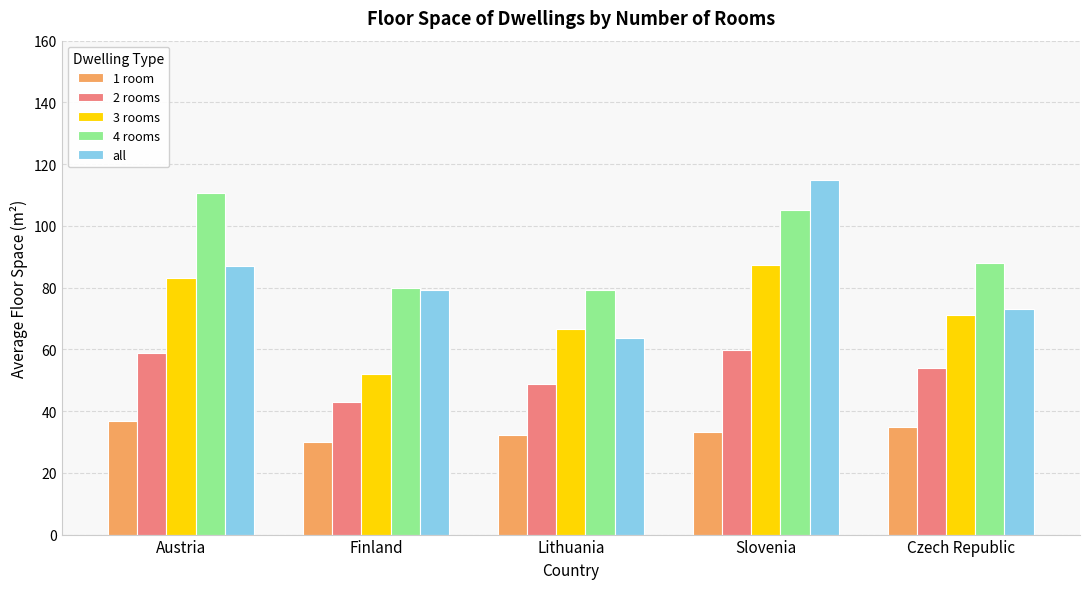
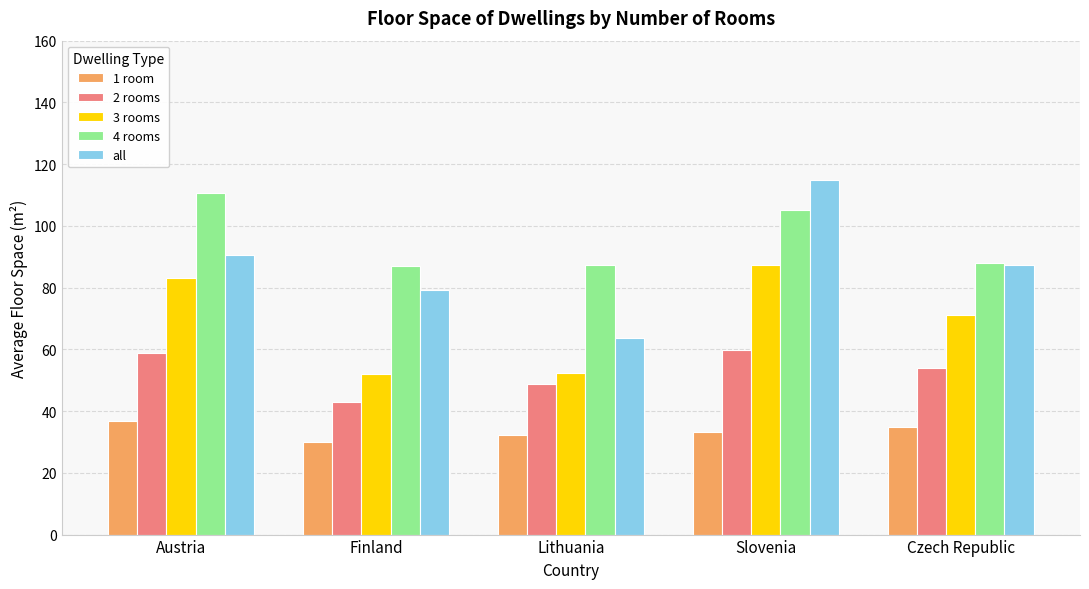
all, Austria: 87 -> 91
4 rooms, Finland: 80 -> 87
3 rooms, Lithuania: 67 -> 52
4 rooms, Lithuania: 79 -> 87
all, Czech Republic: 73 -> 87
